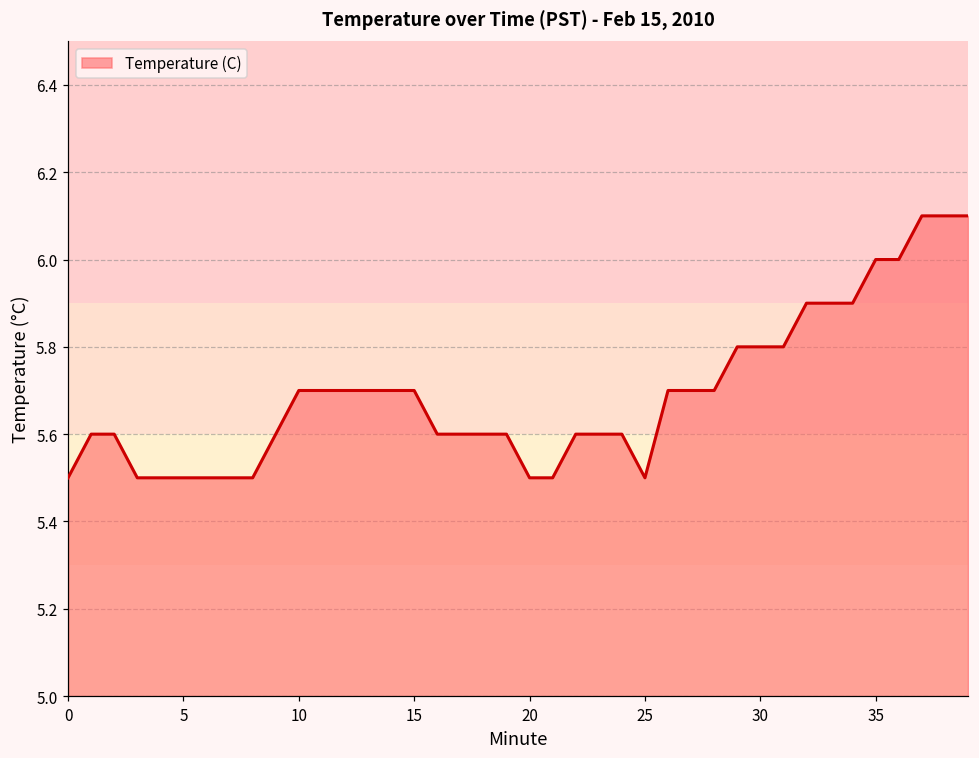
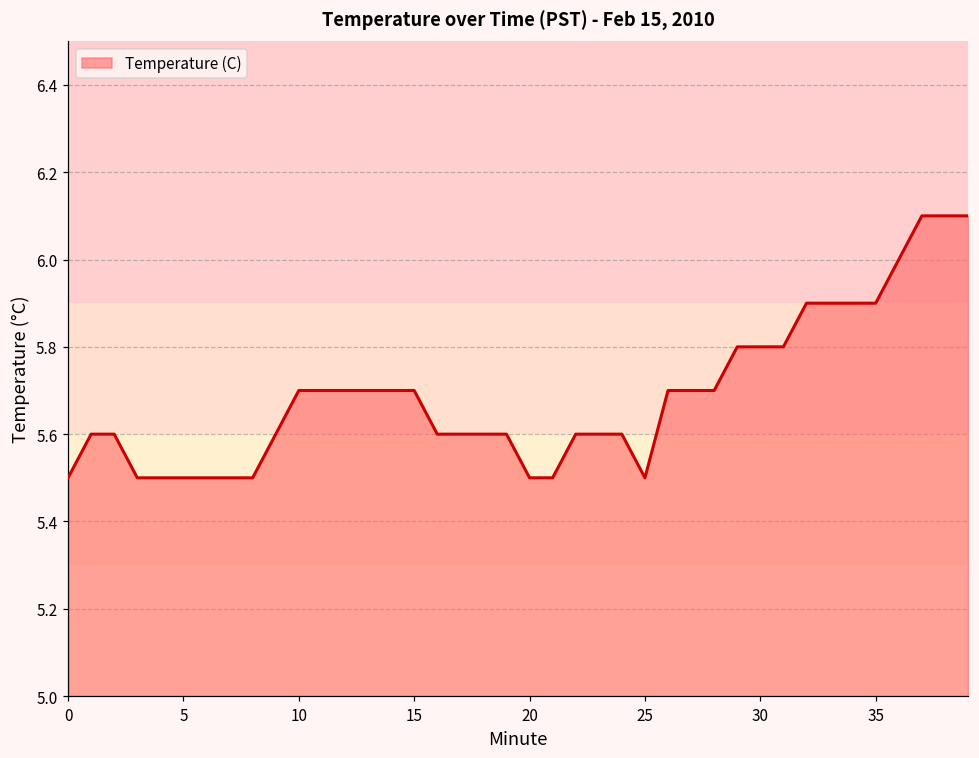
35: 6.0 -> 5.9
